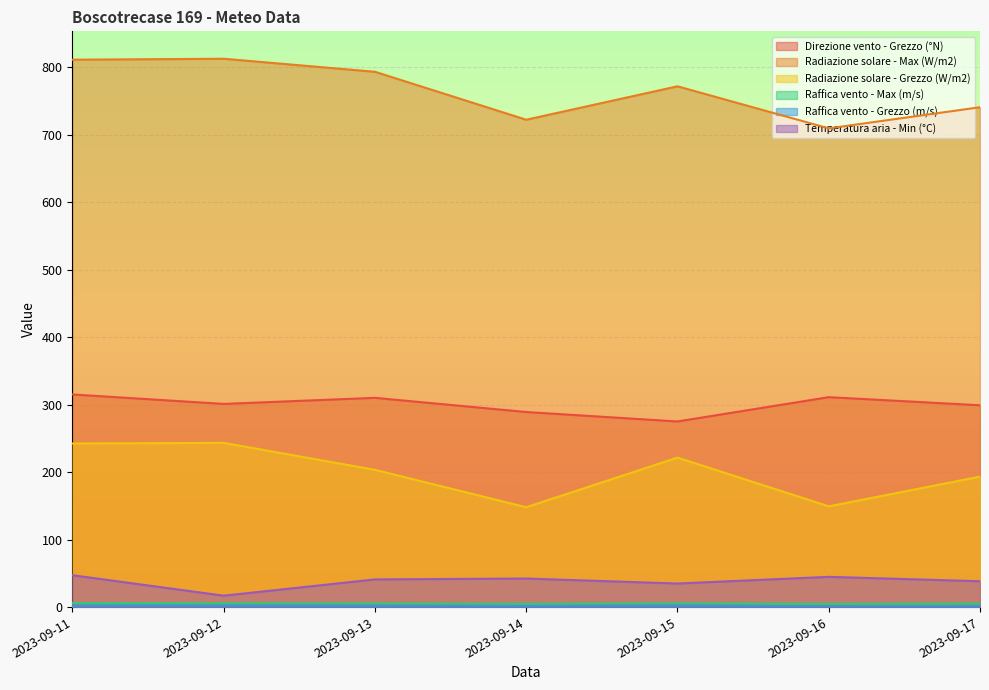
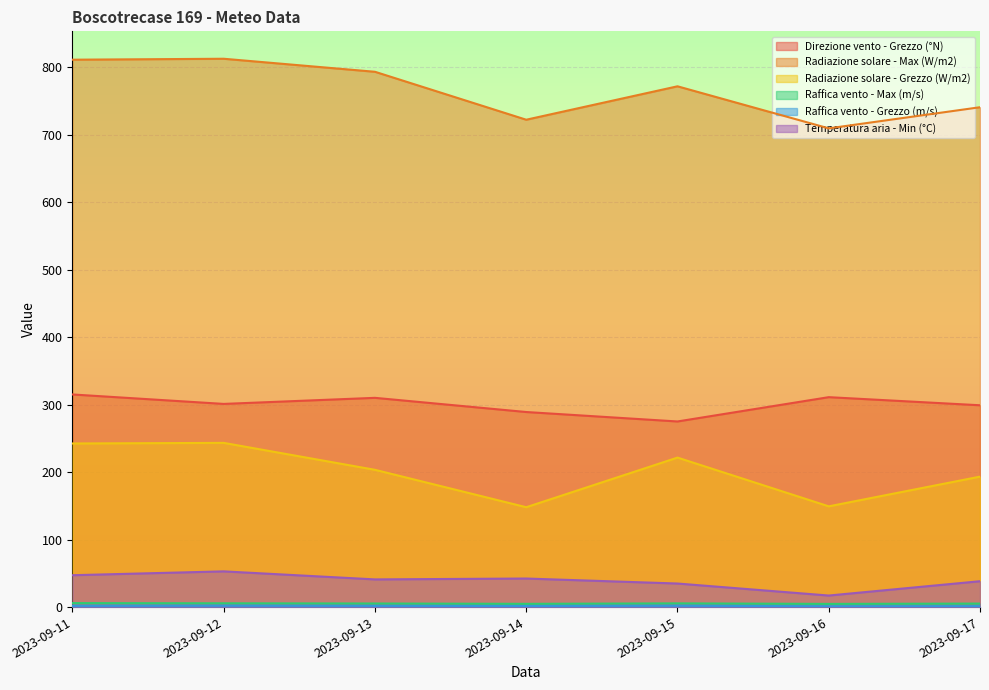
Temperatura aria - Min (°C), 2023-09-12: 20 -> 50
Temperatura aria - Min (°C), 2023-09-16: 40 -> 20
